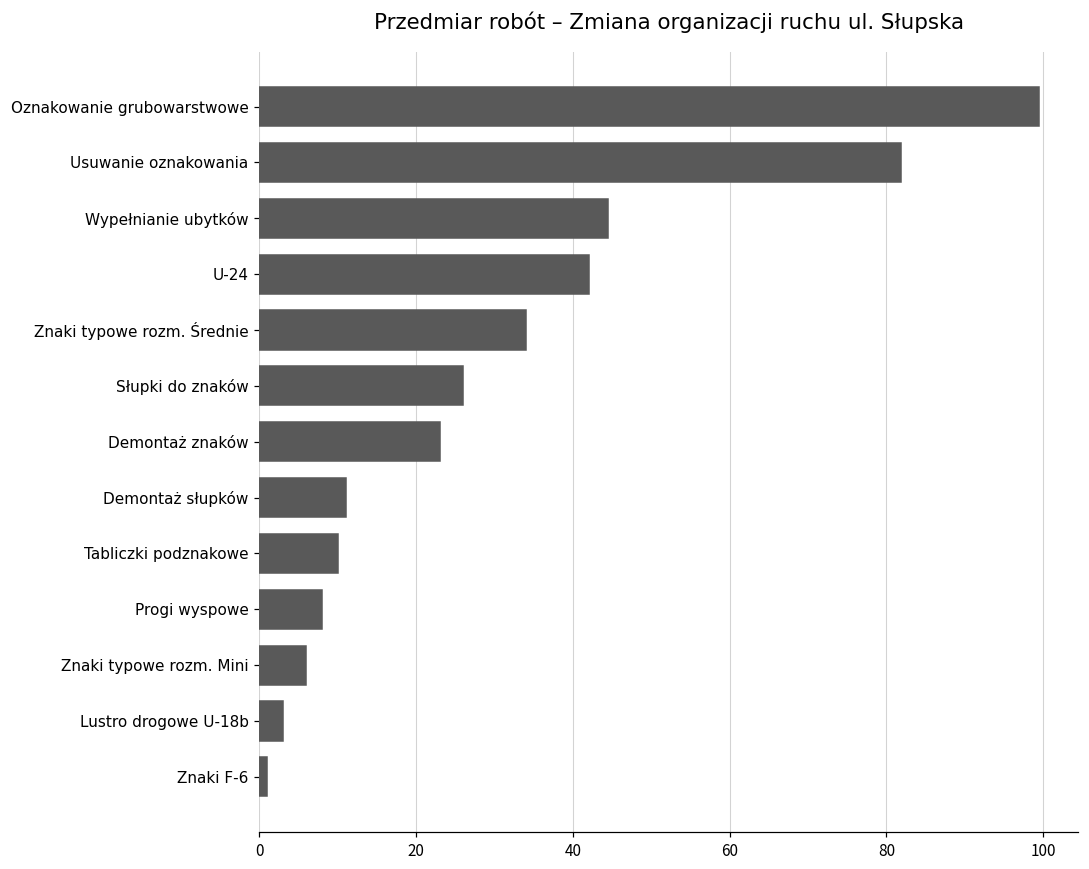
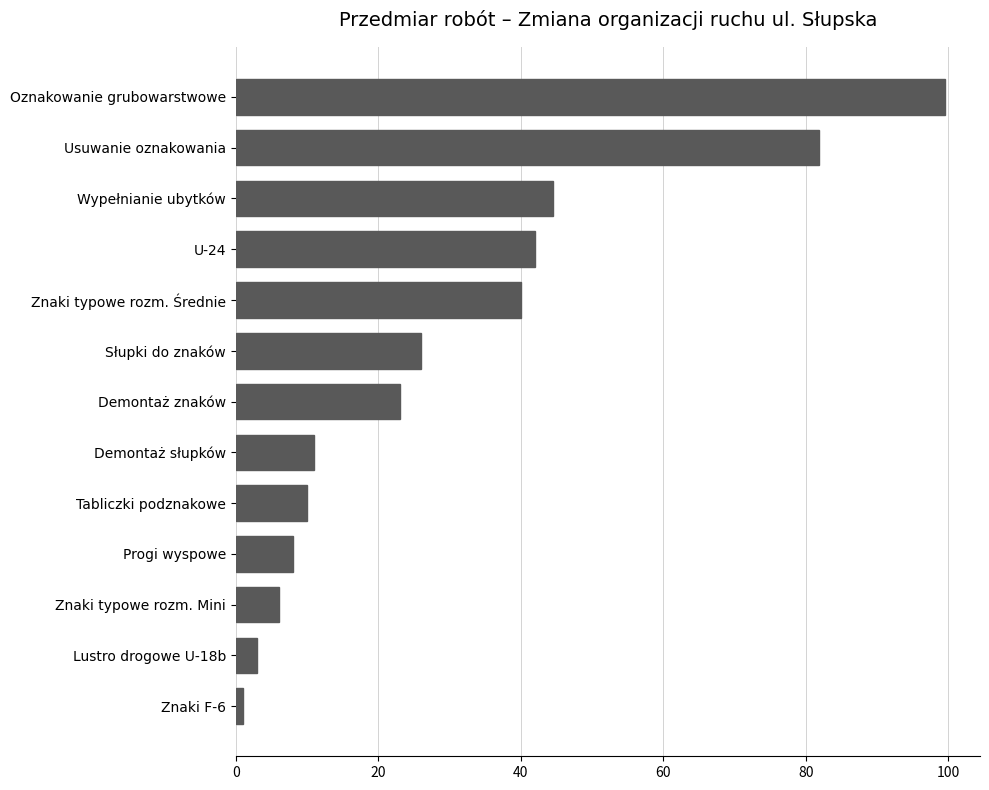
Znaki typowe rozm. Średnie: 34 -> 40
